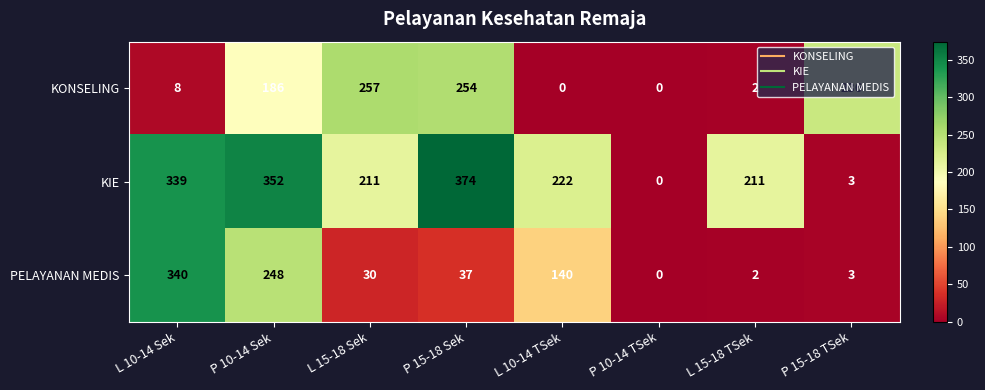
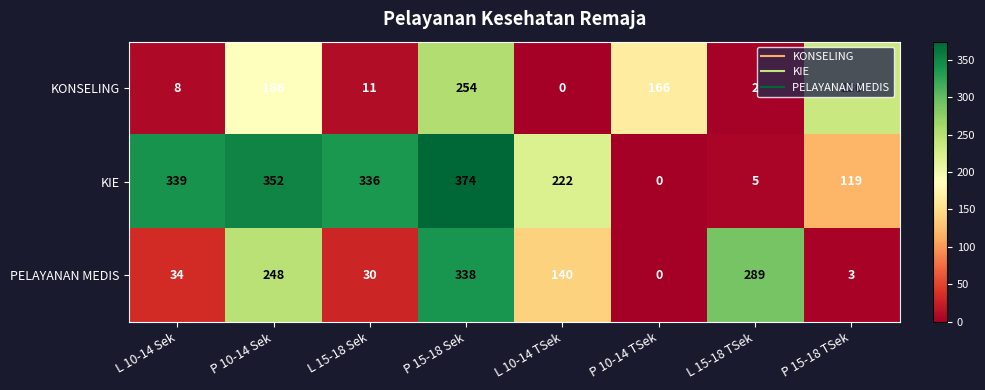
KONSELING, L 15-18 Sek: 257 -> 11
KONSELING, P 10-14 TSek: 0 -> 166
KIE, L 15-18 Sek: 211 -> 336
KIE, L 15-18 TSek: 211 -> 5
KIE, P 15-18 TSek: 3 -> 119
PELAYANAN MEDIS, L 10-14 Sek: 340 -> 34
PELAYANAN MEDIS, P 15-18 Sek: 37 -> 338
PELAYANAN MEDIS, L 15-18 TSek: 2 -> 289
